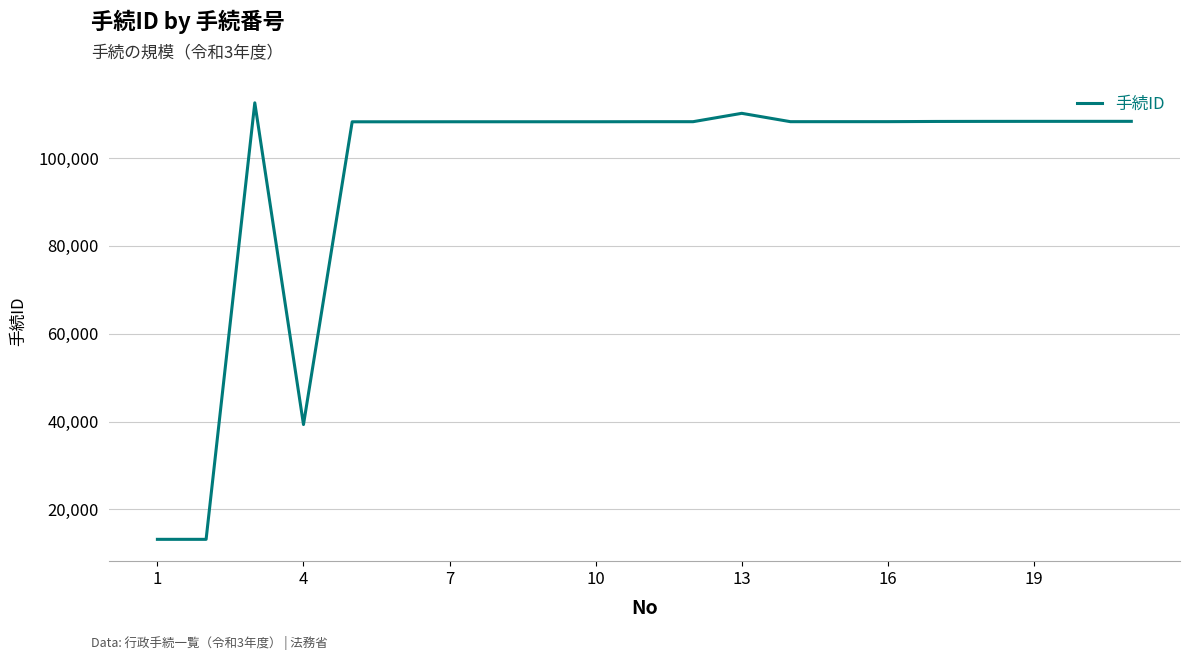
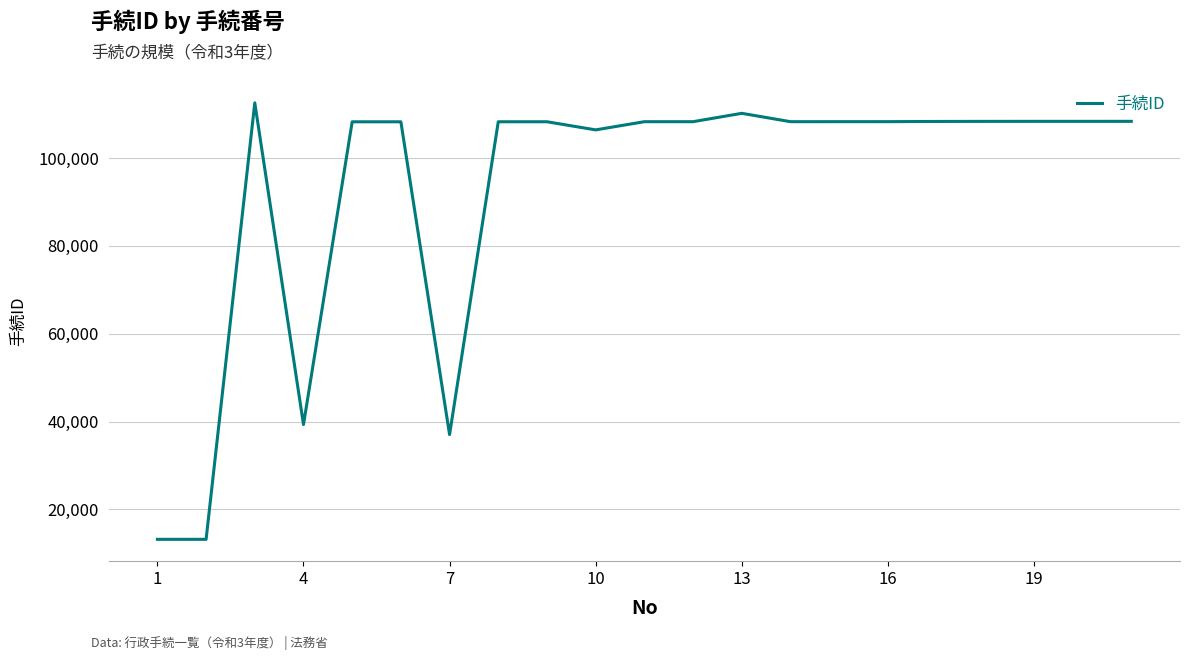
7: 108,000 -> 37,000
10: 108,000 -> 106,000
